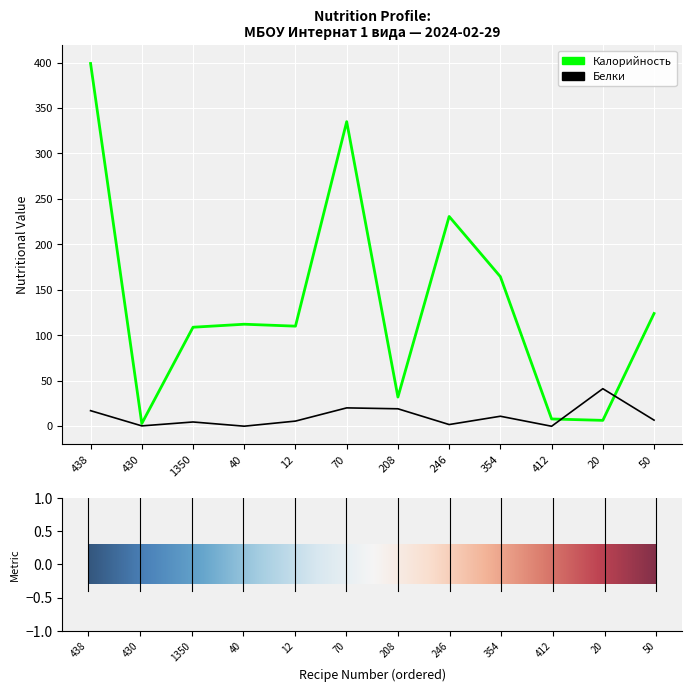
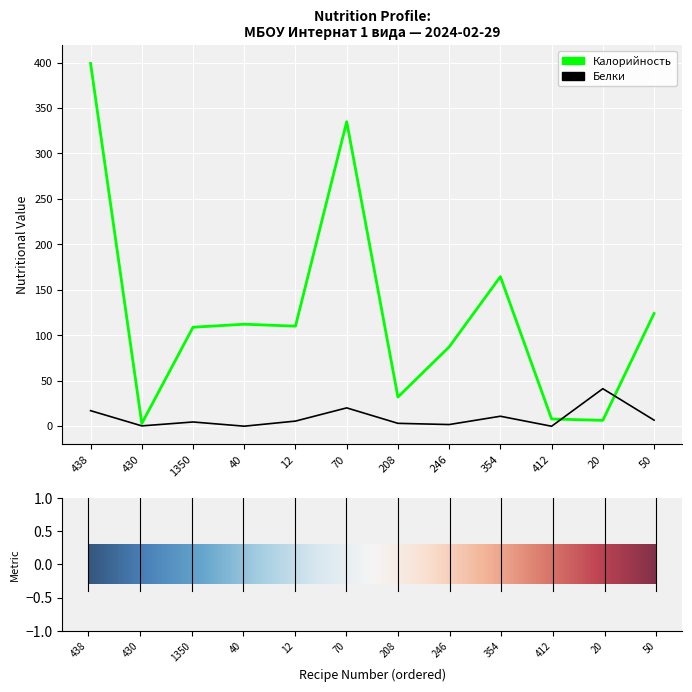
Белки, 208: 20 -> 0
Калорийность, 246: 230 -> 90
